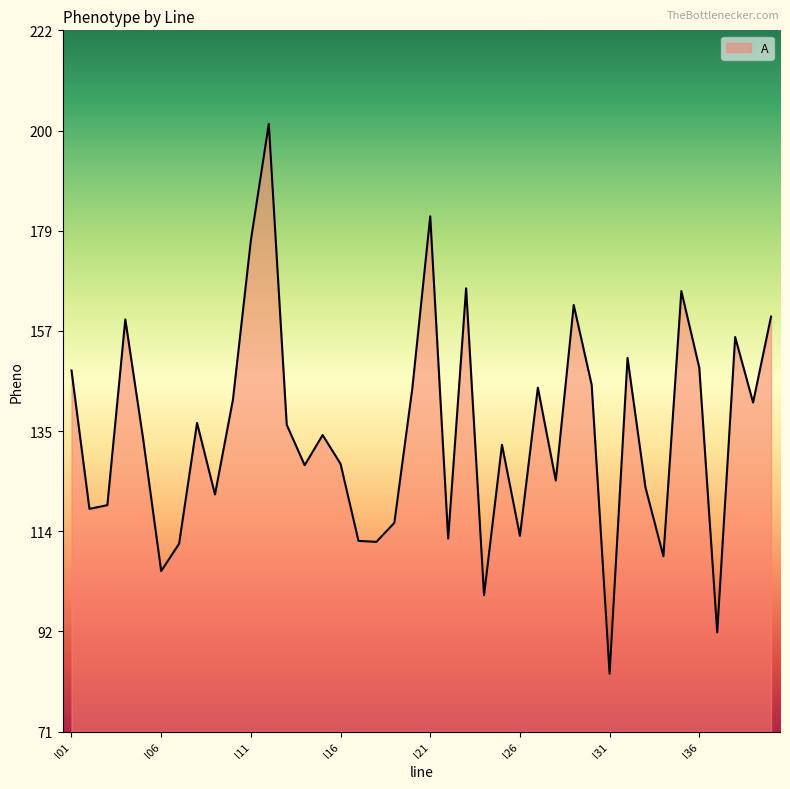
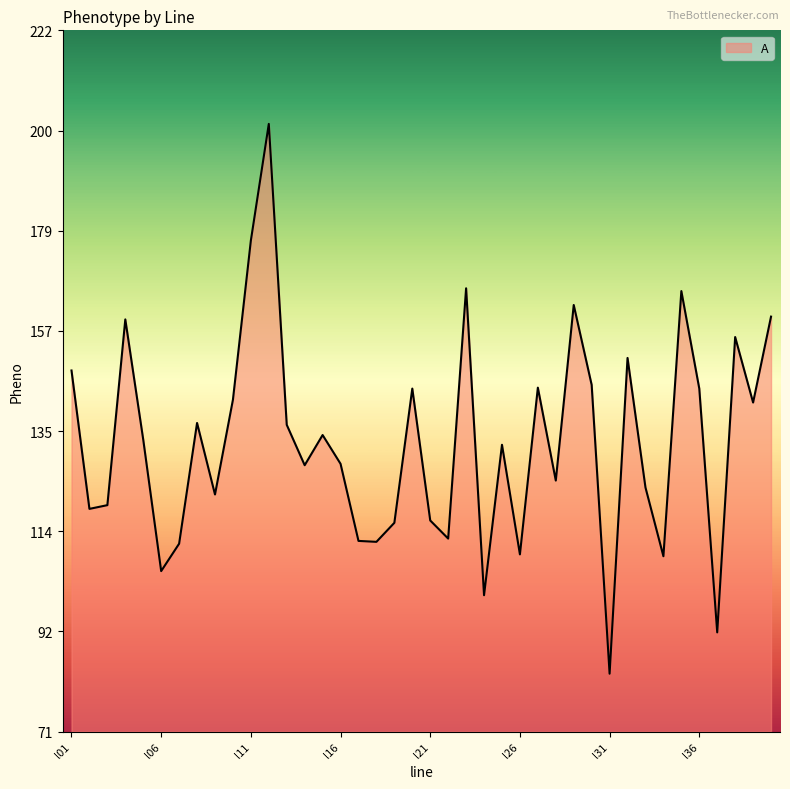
l21: 182 -> 116
l26: 113 -> 109
l36: 149 -> 145
